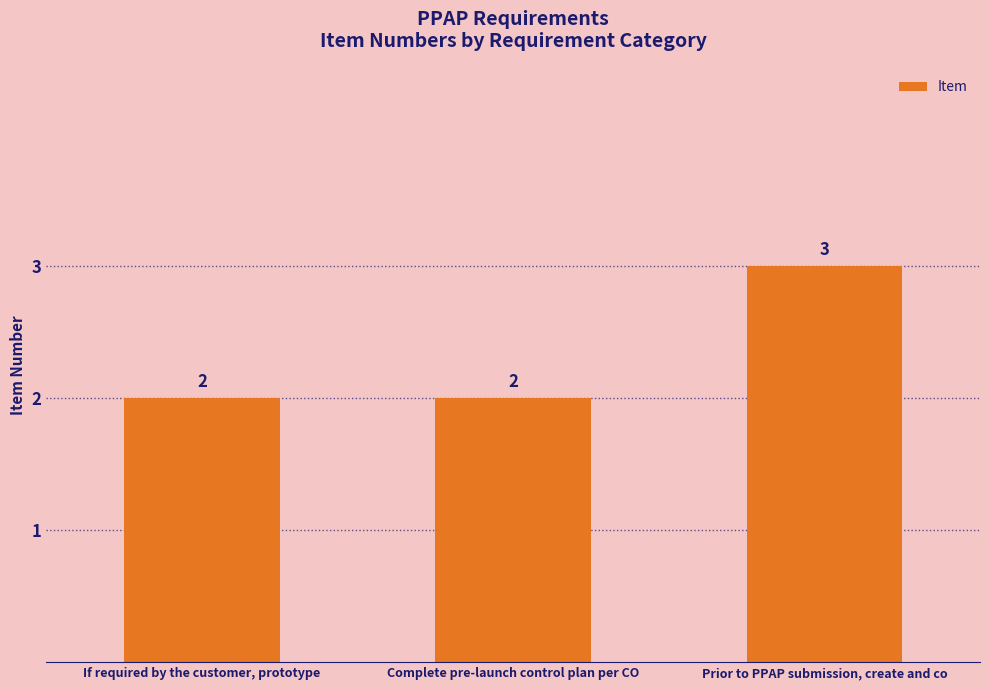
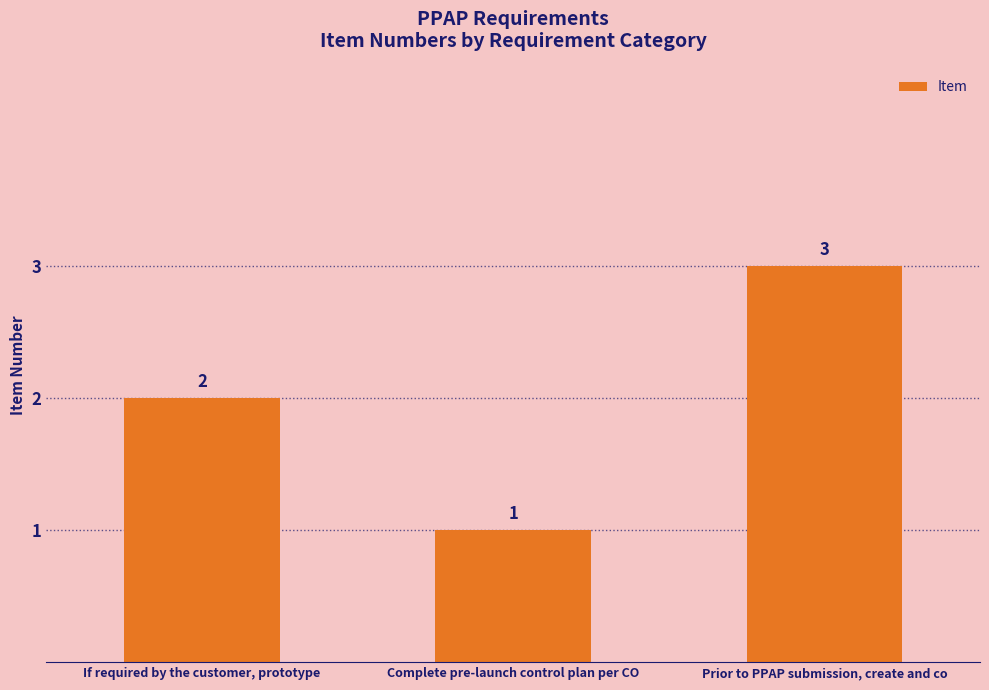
Complete pre-launch control plan per CO: 2 -> 1
